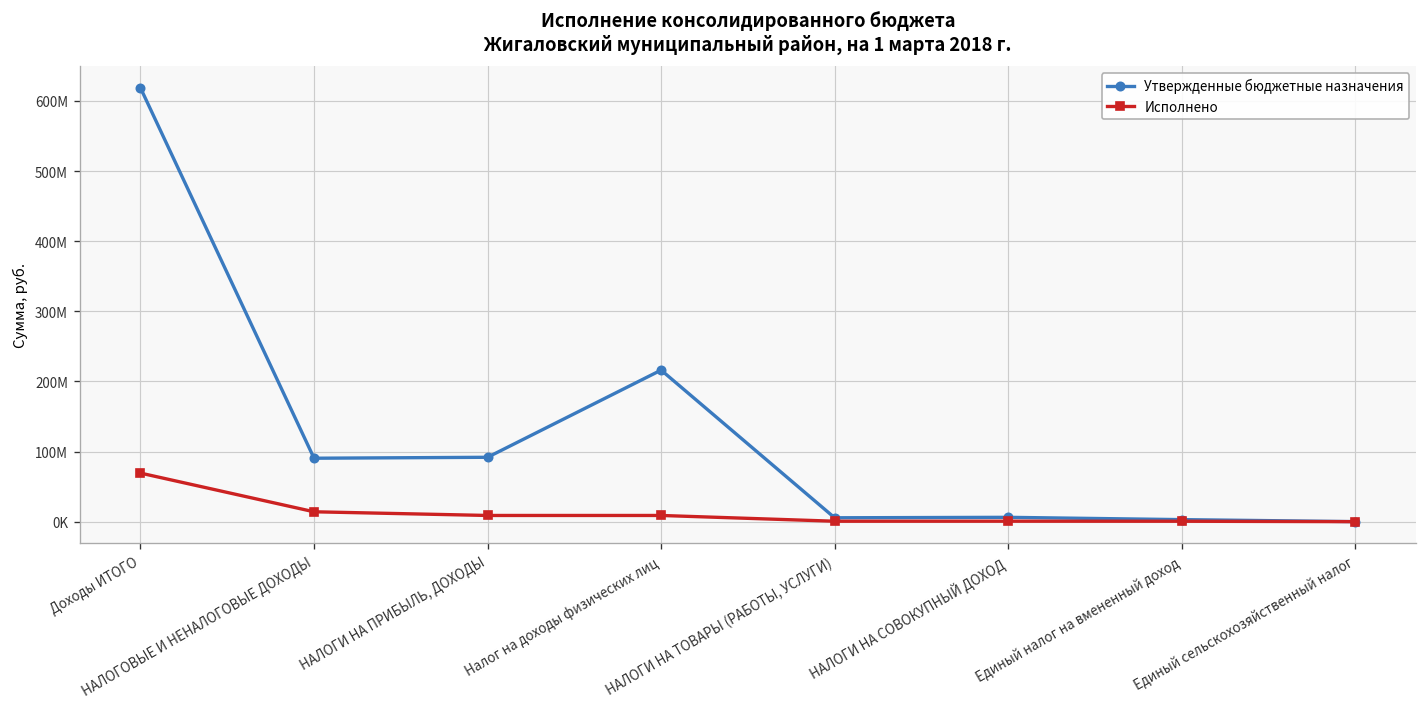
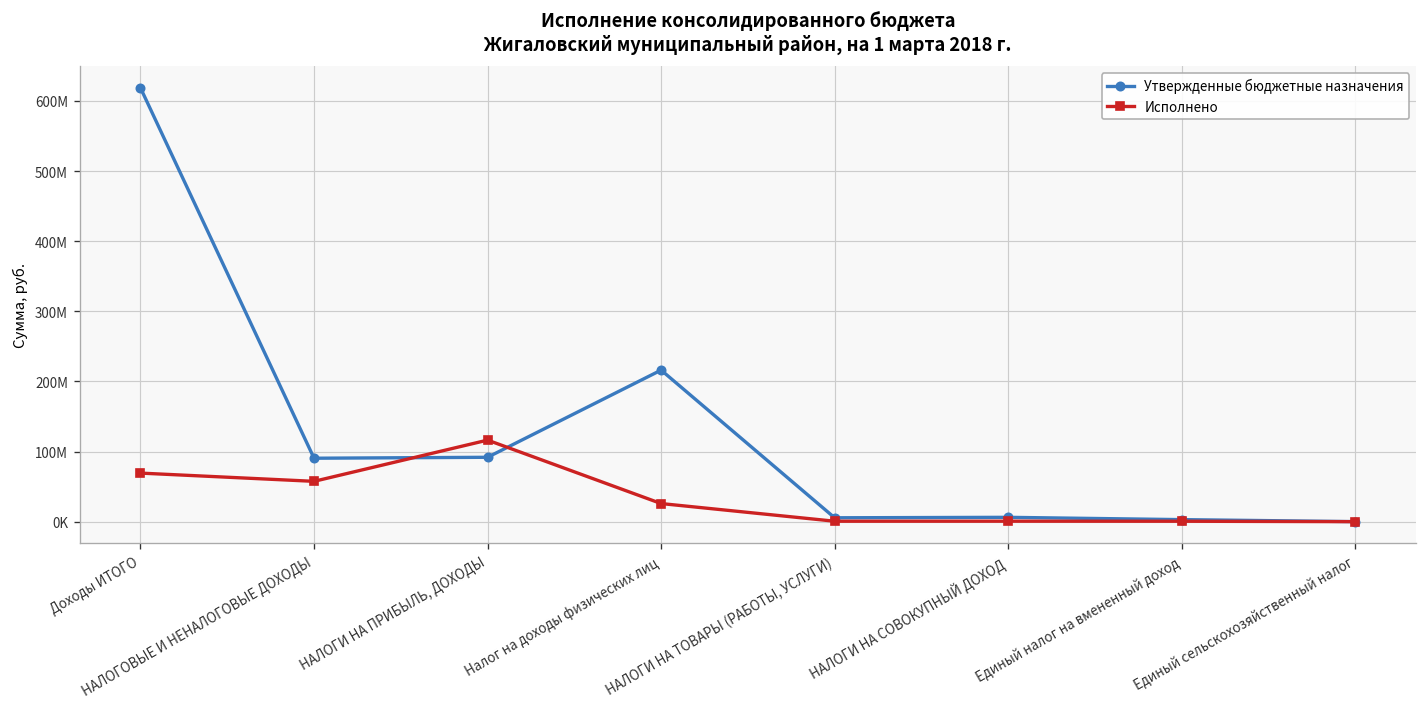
Исполнено, НАЛОГОВЫЕ И НЕНАЛОГОВЫЕ ДОХОДЫ: 10000000 -> 60000000
Исполнено, НАЛОГИ НА ПРИБЫЛЬ, ДОХОДЫ: 10000000 -> 120000000
Исполнено, Налог на доходы физических лиц: 10000000 -> 30000000
